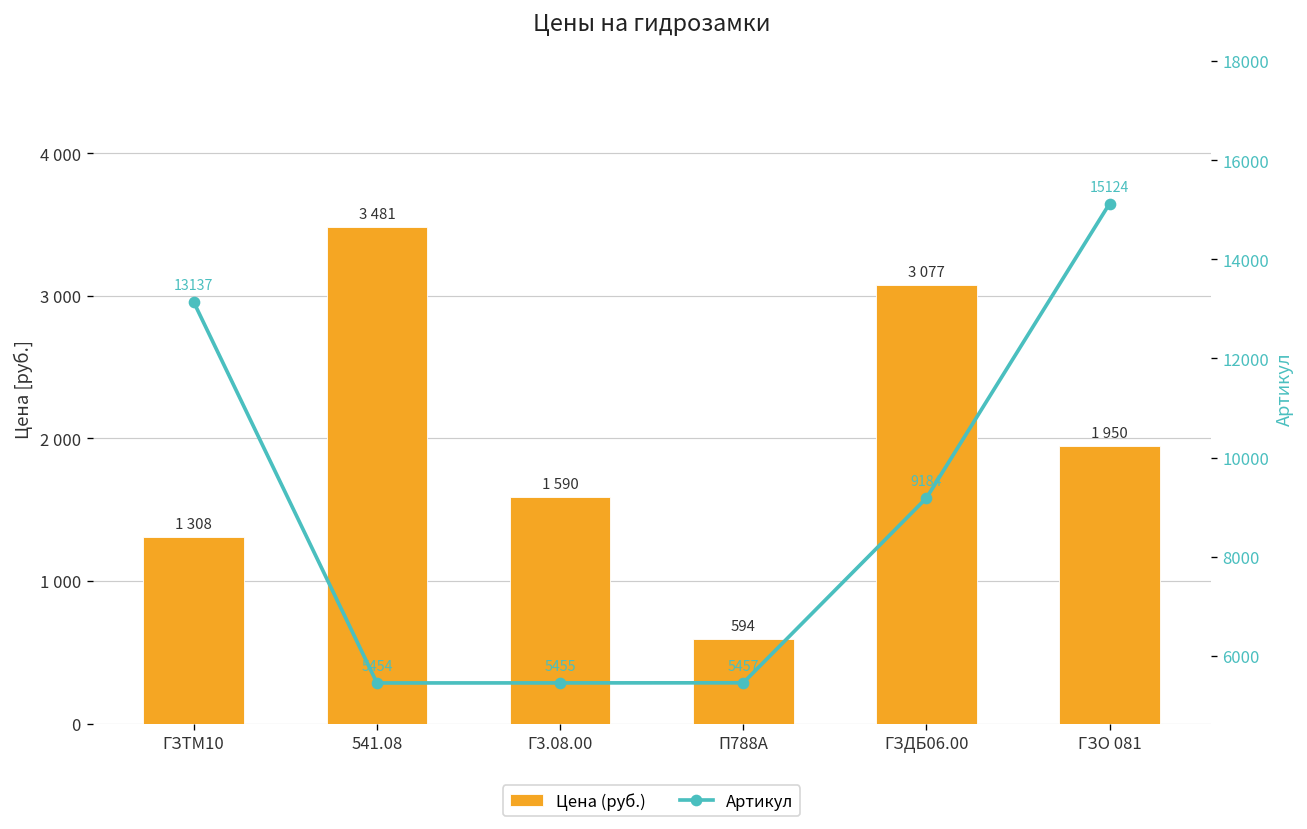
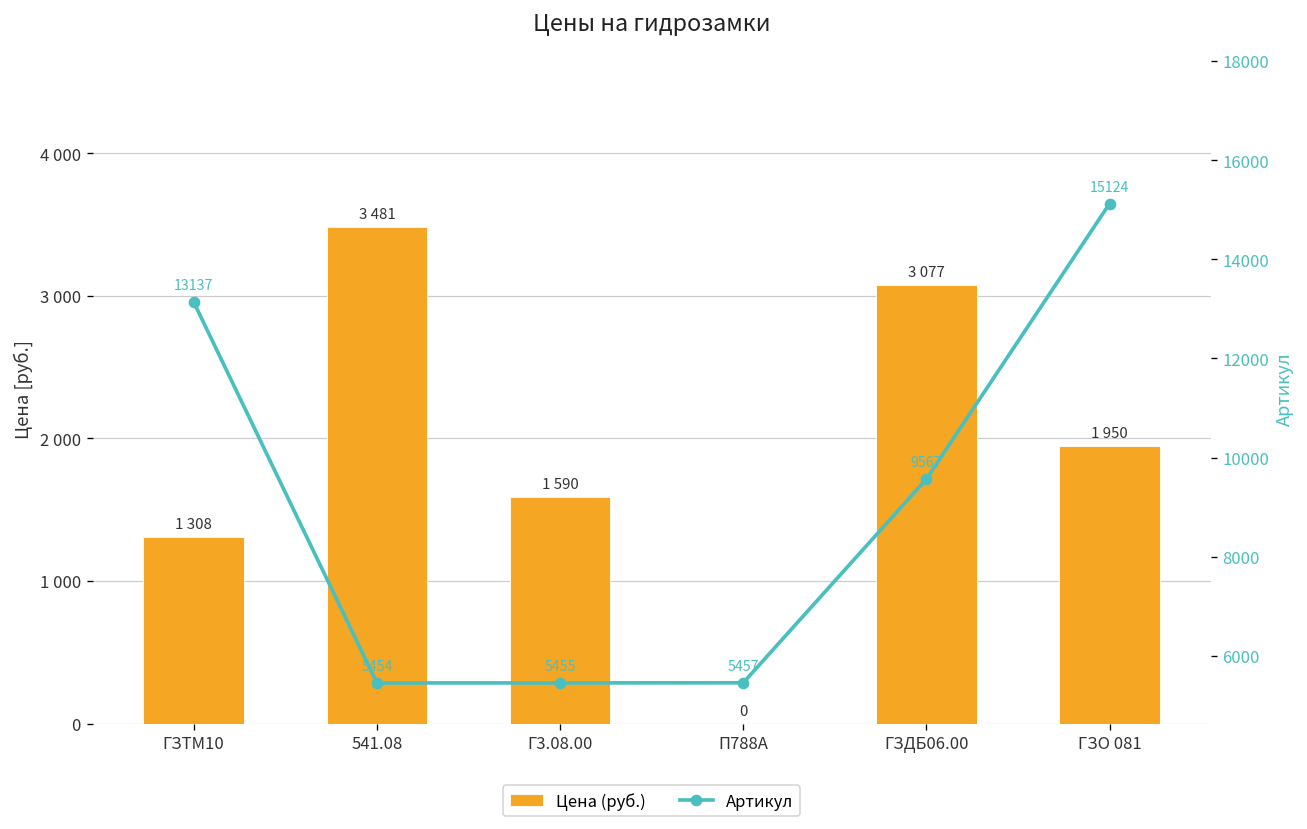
Цена (руб.), П788А: 594 -> 0
Артикул, ГЗДБ06.00: 9184 -> 9567
